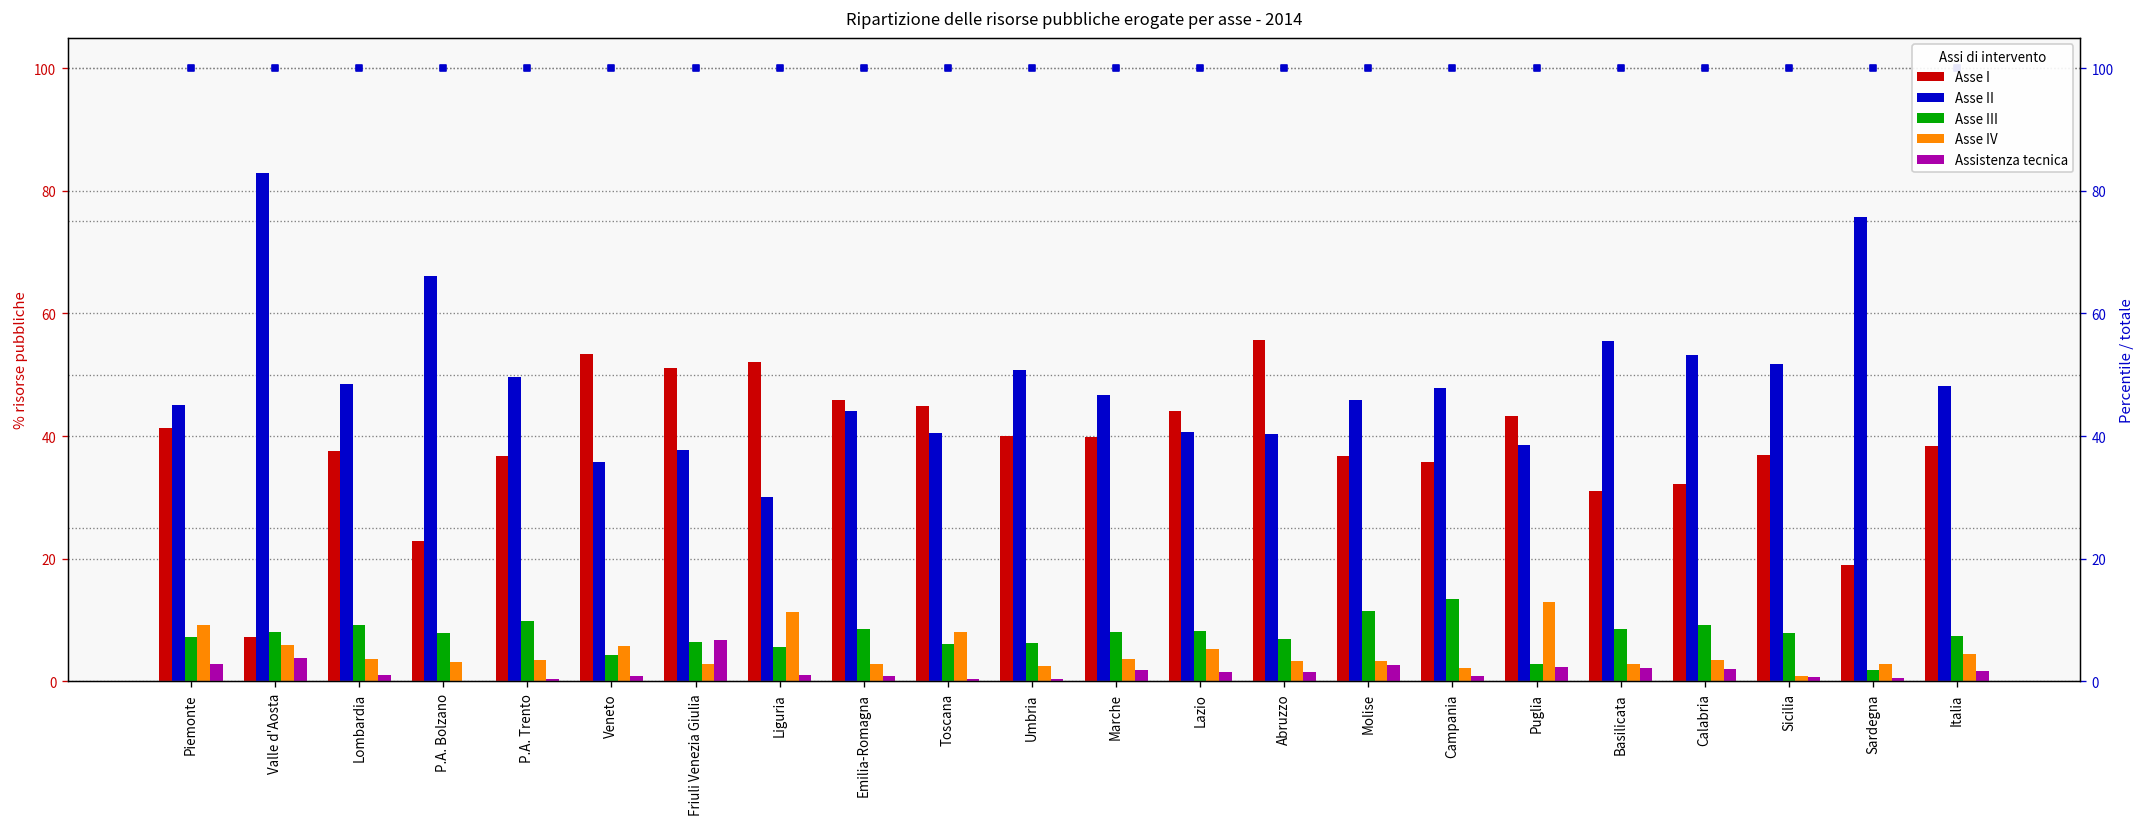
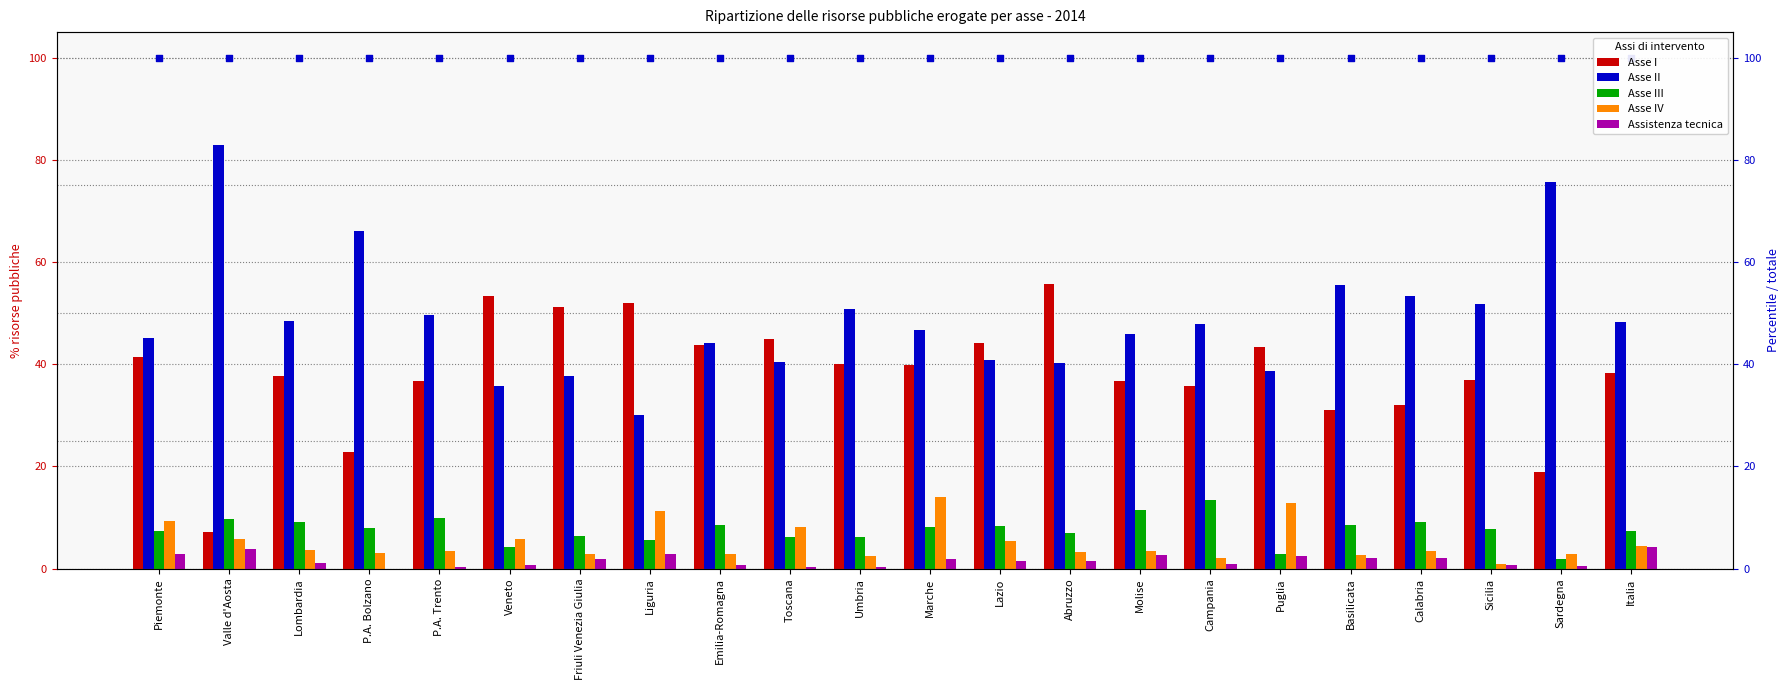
Asse III, Valle d'Aosta: 8 -> 10
Assistenza tecnica, Friuli Venezia Giulia: 7 -> 2
Assistenza tecnica, Liguria: 1 -> 3
Asse I, Emilia-Romagna: 46 -> 44
Asse IV, Marche: 4 -> 14
Assistenza tecnica, Italia: 2 -> 4
